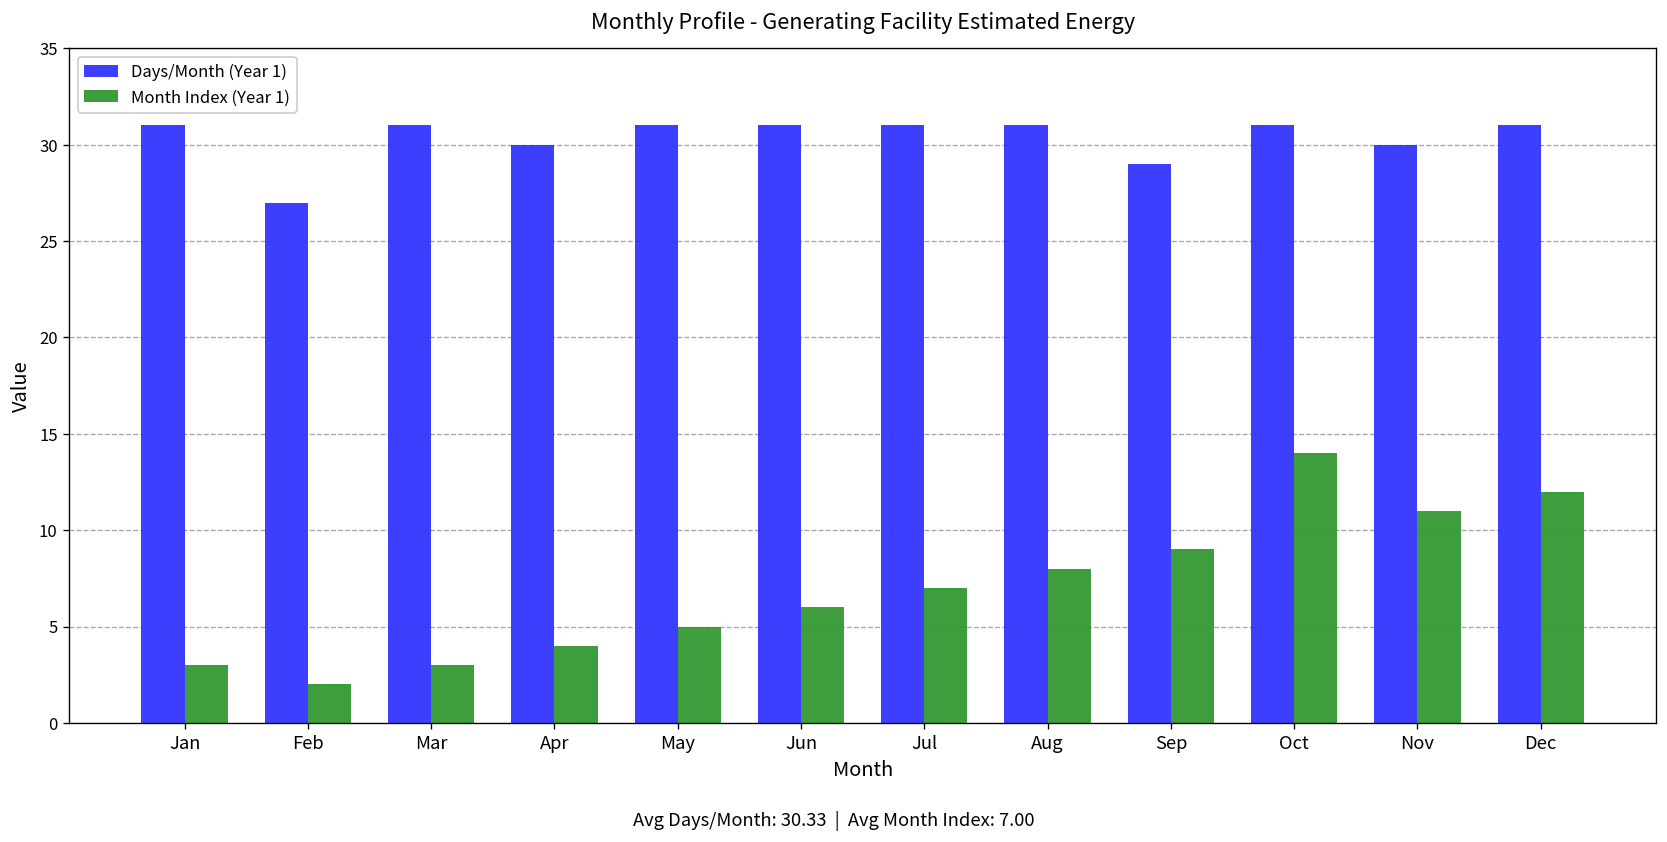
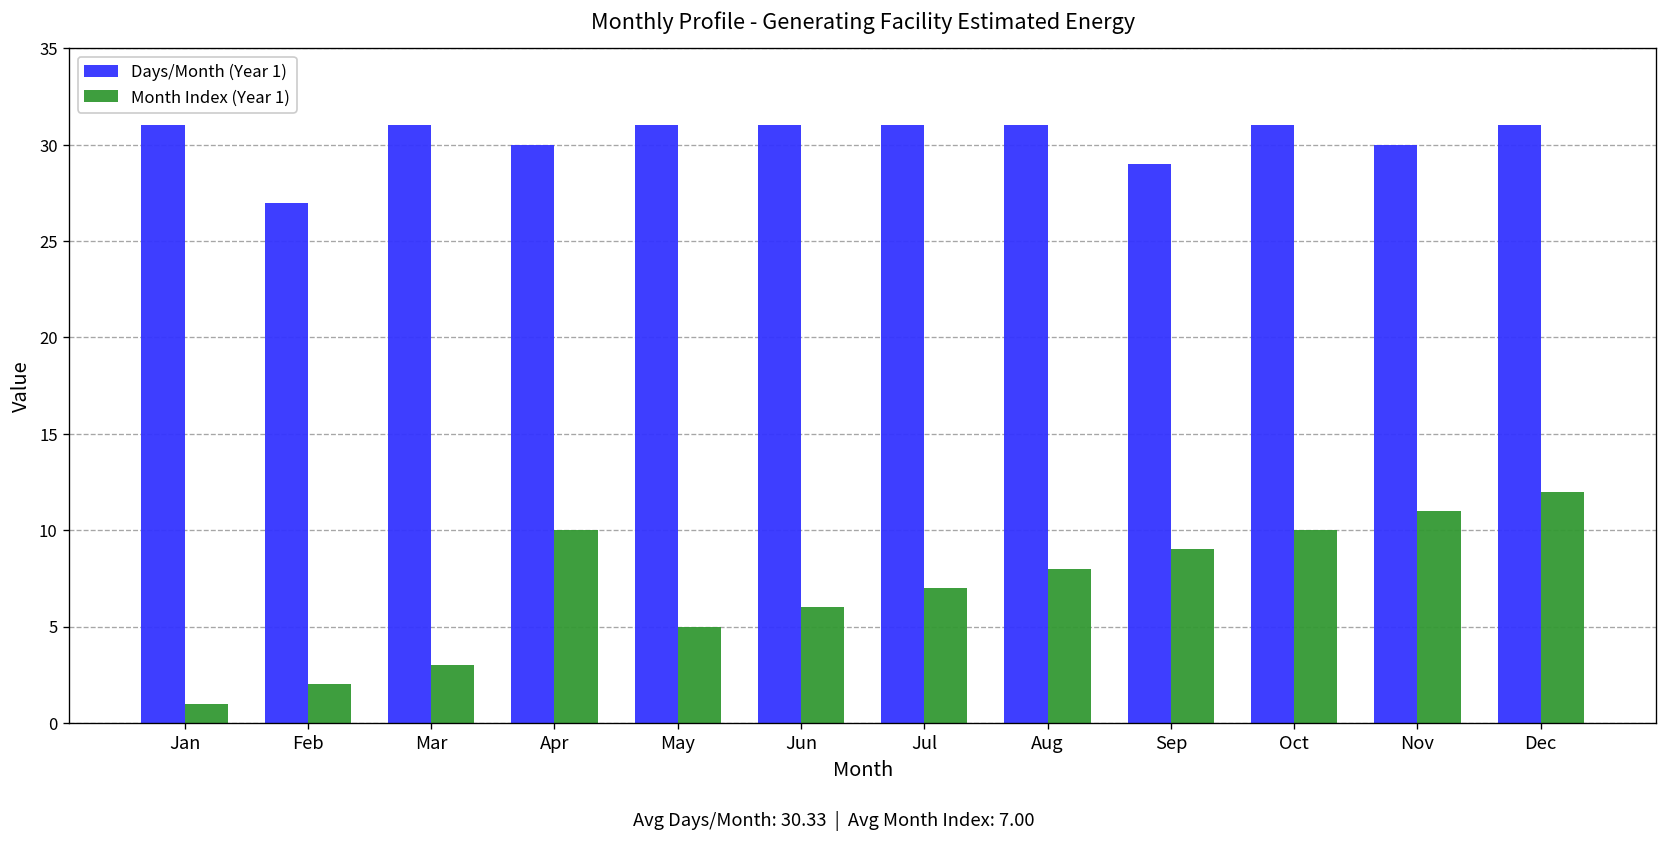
Month Index (Year 1), Jan: 3 -> 1
Month Index (Year 1), Apr: 4 -> 10
Month Index (Year 1), Oct: 14 -> 10
